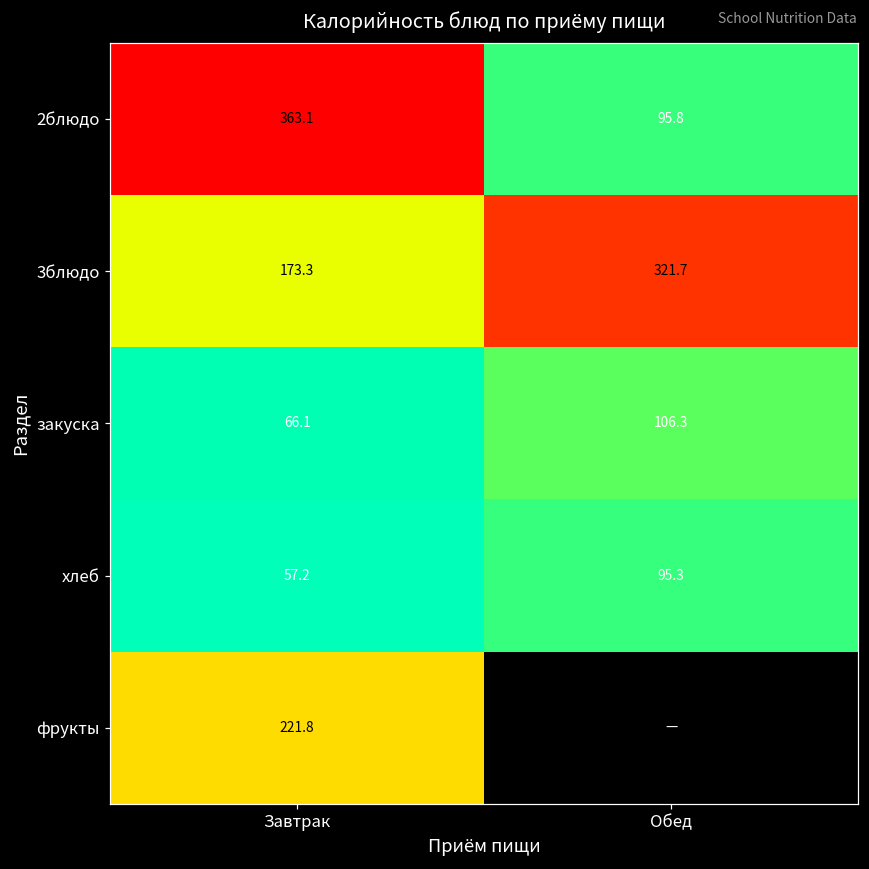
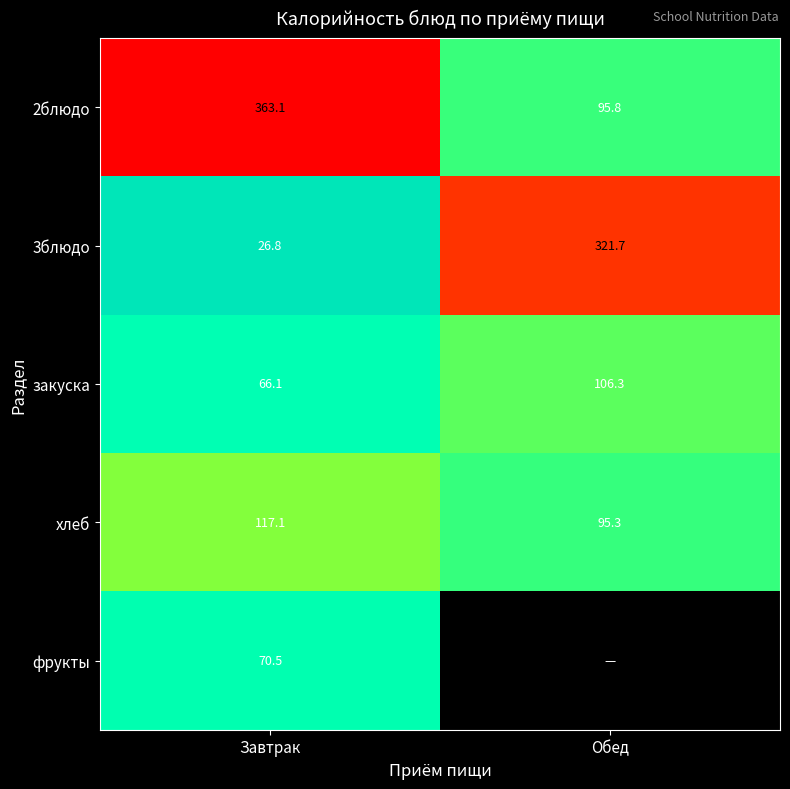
3блюдо, Завтрак: 173.3 -> 26.8
хлеб, Завтрак: 57.2 -> 117.1
фрукты, Завтрак: 221.8 -> 70.5
